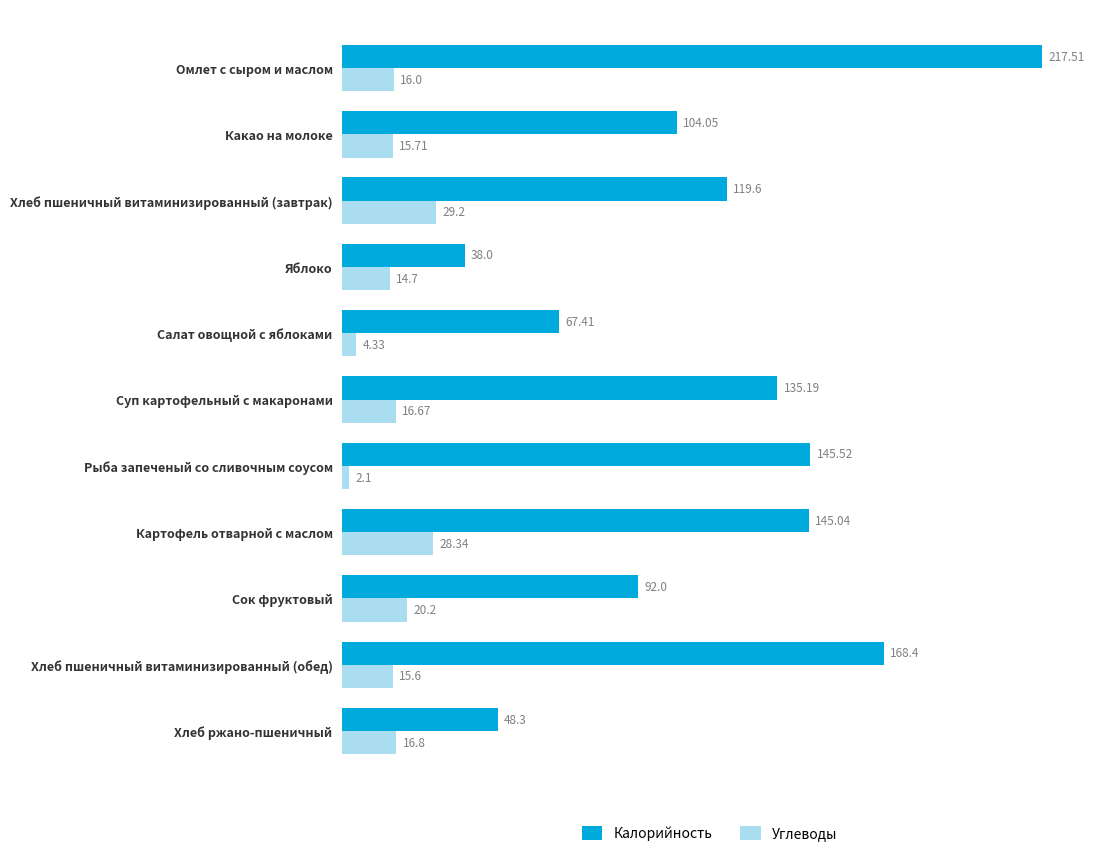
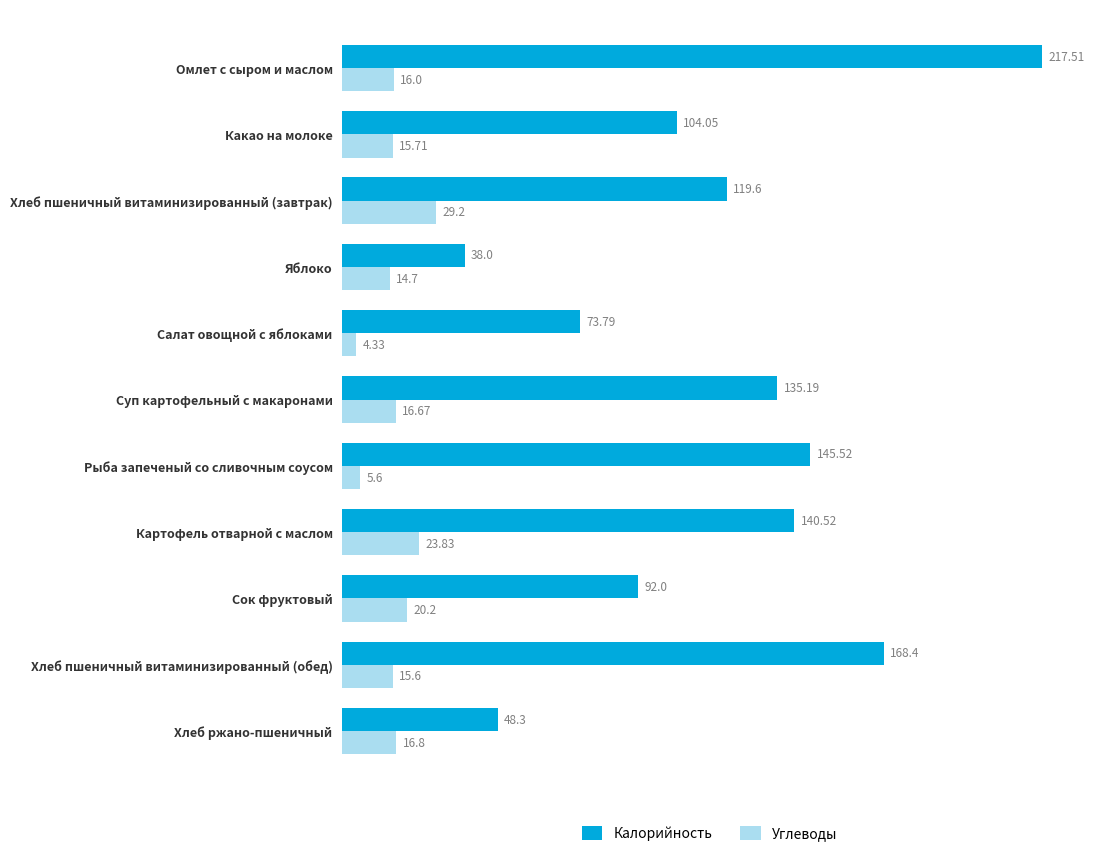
Калорийность, Салат овощной с яблоками: 67.41 -> 73.79
Углеводы, Рыба запеченый со сливочным соусом: 2.1 -> 5.6
Калорийность, Картофель отварной с маслом: 145.04 -> 140.52
Углеводы, Картофель отварной с маслом: 28.34 -> 23.83
